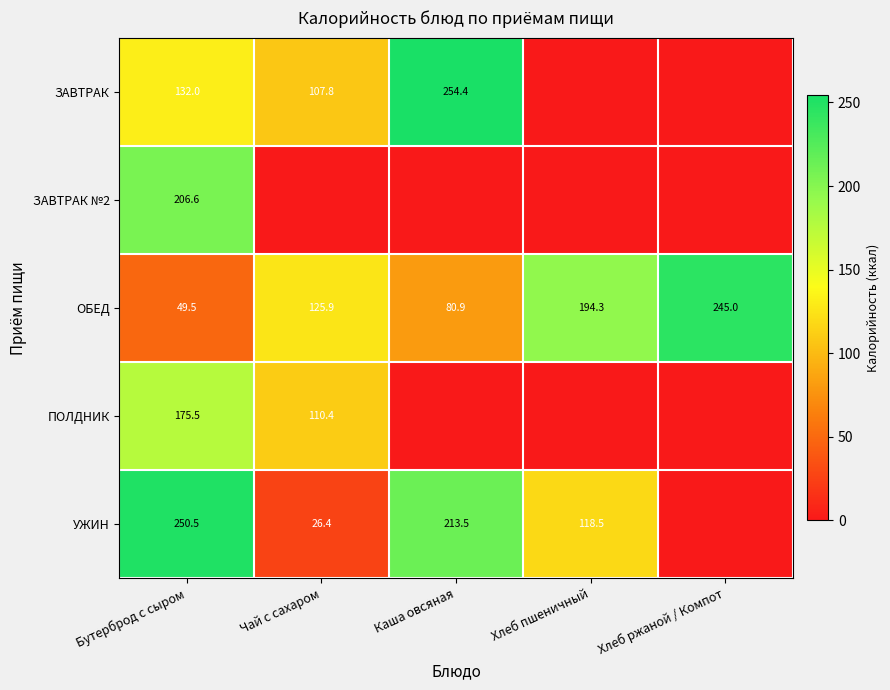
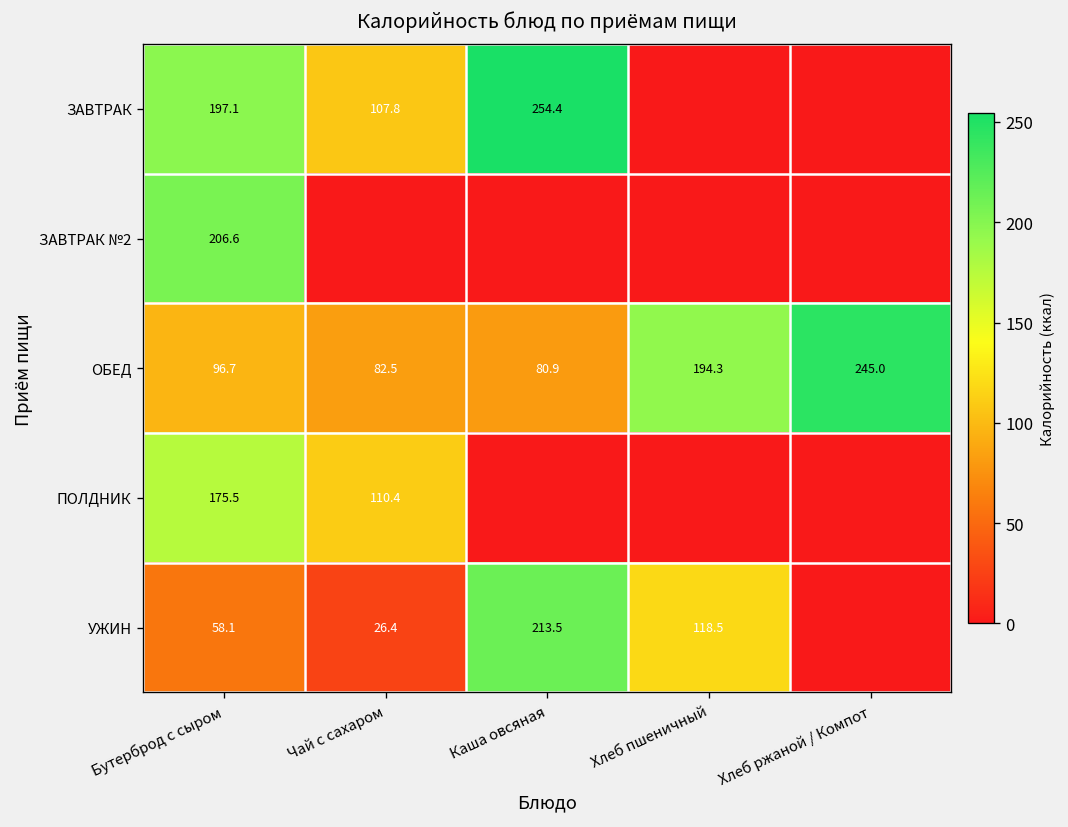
ЗАВТРАК, Бутерброд с сыром: 132.0 -> 197.1
ОБЕД, Бутерброд с сыром: 49.5 -> 96.7
ОБЕД, Чай с сахаром: 125.9 -> 82.5
УЖИН, Бутерброд с сыром: 250.5 -> 58.1
